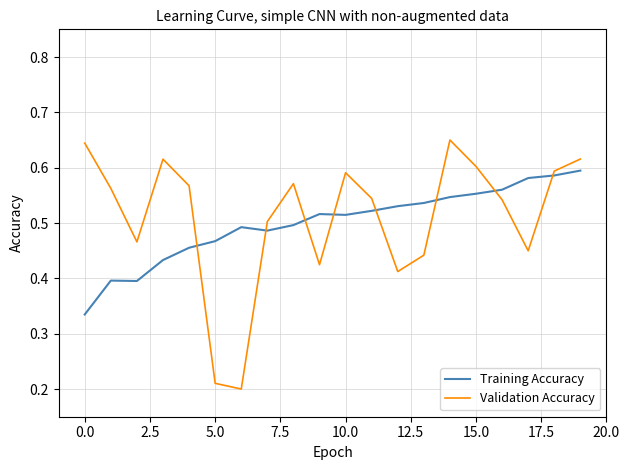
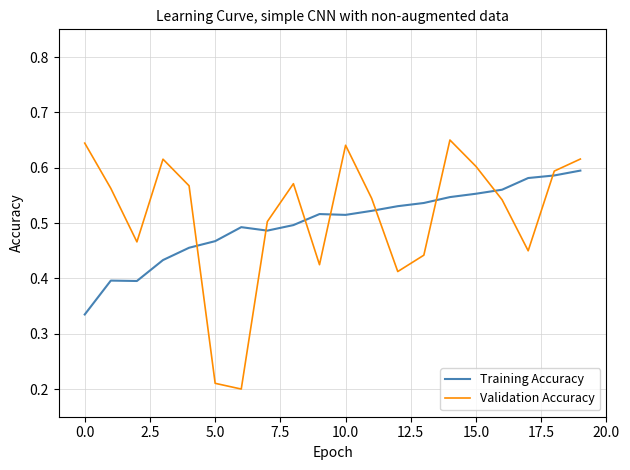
Validation Accuracy, 10.0: 0.59 -> 0.64
